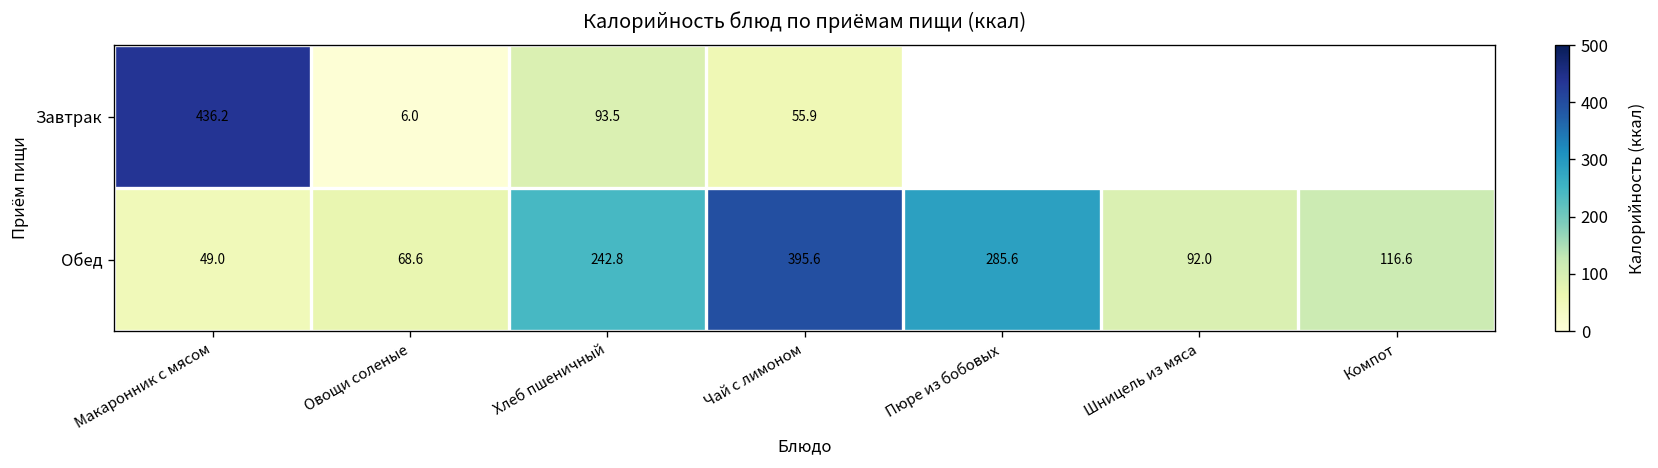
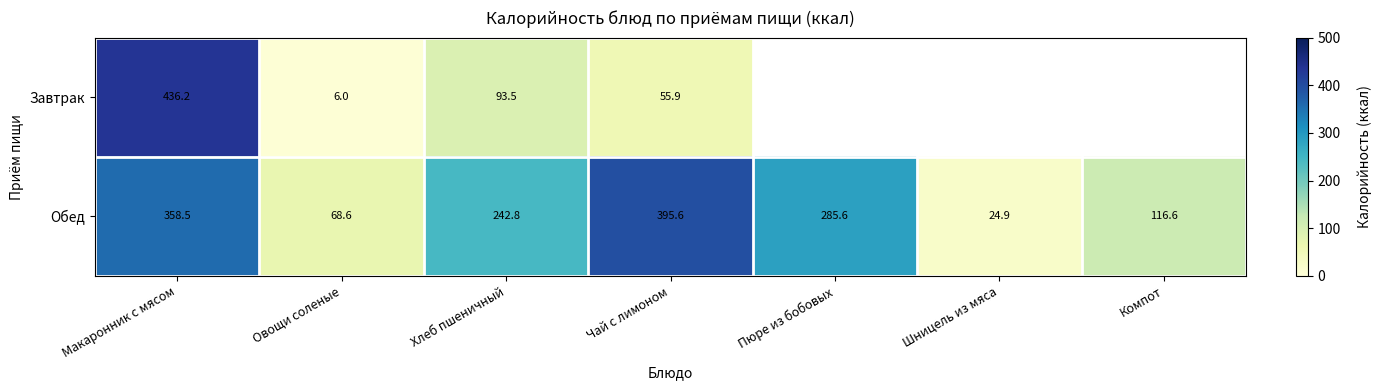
Обед, Макаронник с мясом: 49.0 -> 358.5
Обед, Шницель из мяса: 92.0 -> 24.9
